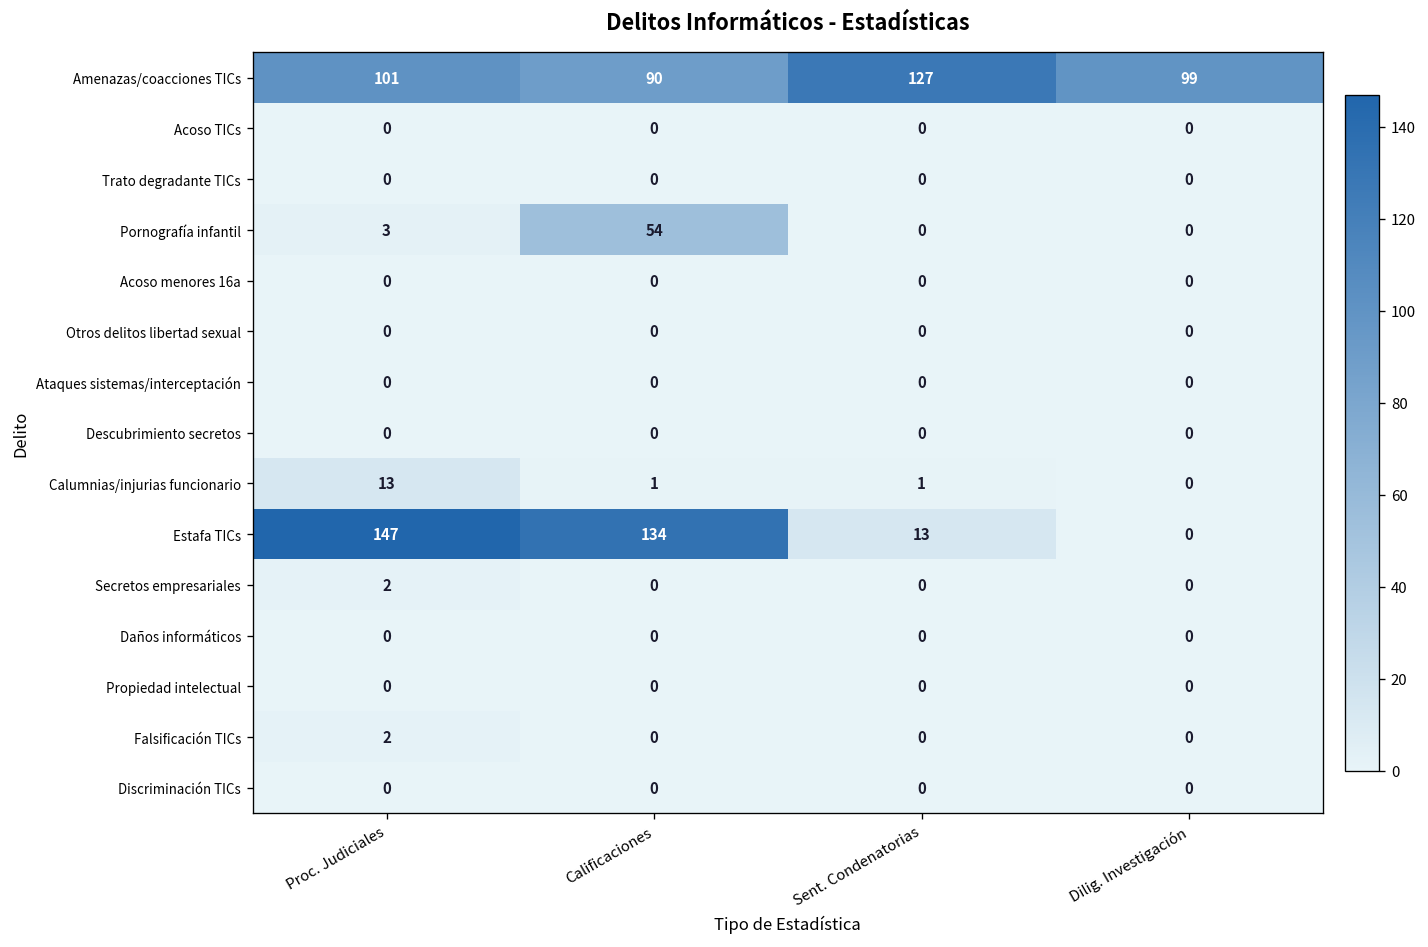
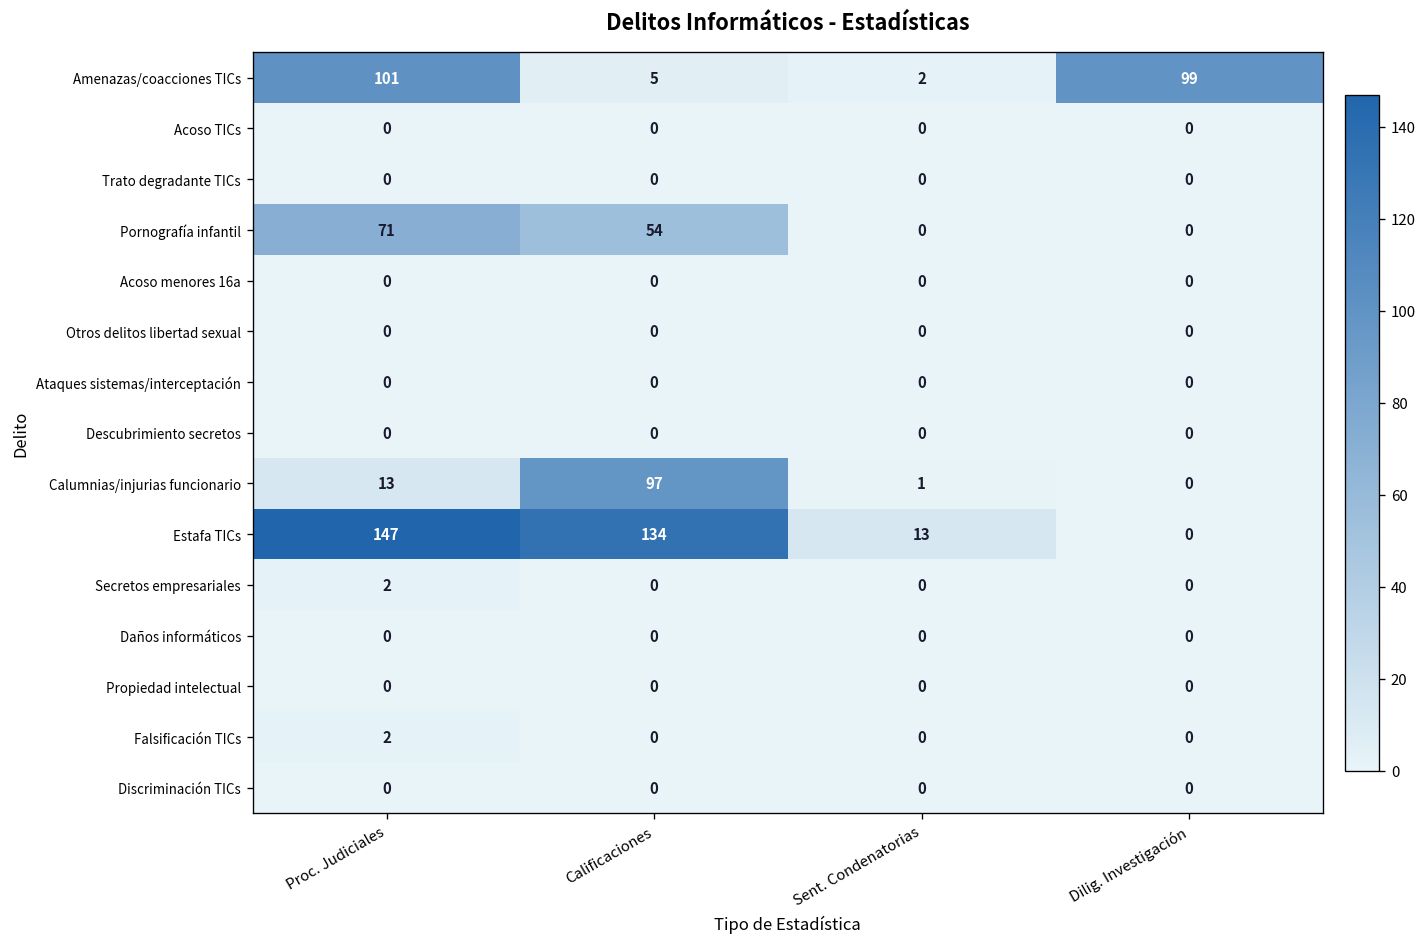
Amenazas/coacciones TICs, Calificaciones: 90 -> 5
Amenazas/coacciones TICs, Sent. Condenatorias: 127 -> 2
Pornografía infantil, Proc. Judiciales: 3 -> 71
Calumnias/injurias funcionario, Calificaciones: 1 -> 97
